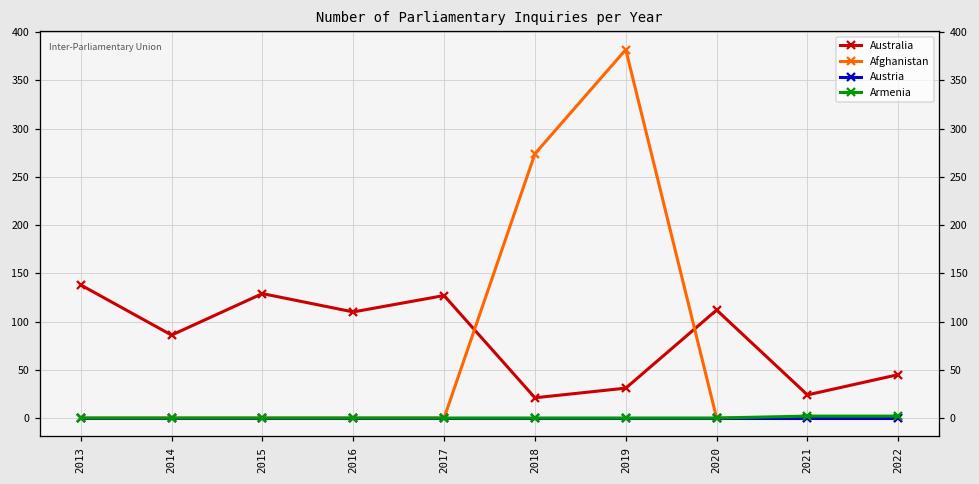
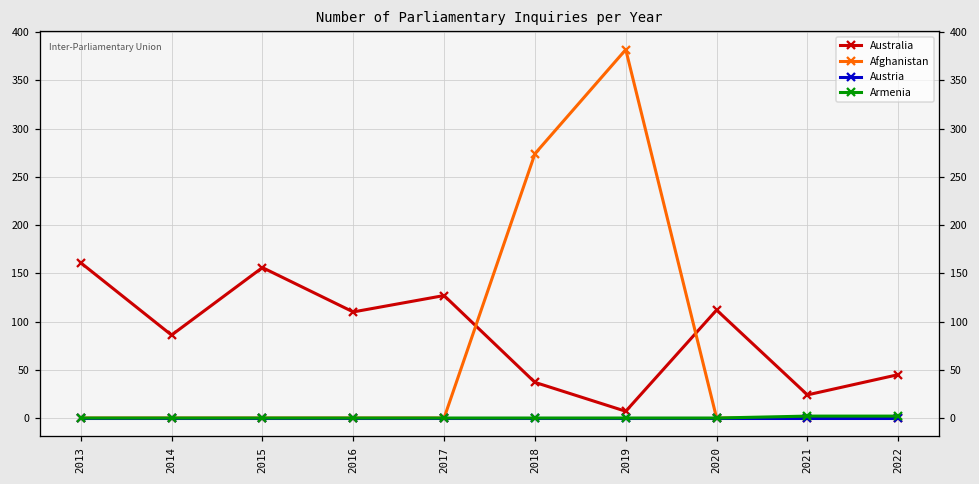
Australia, 2013: 140 -> 160
Australia, 2015: 130 -> 160
Australia, 2018: 20 -> 40
Australia, 2019: 30 -> 10
